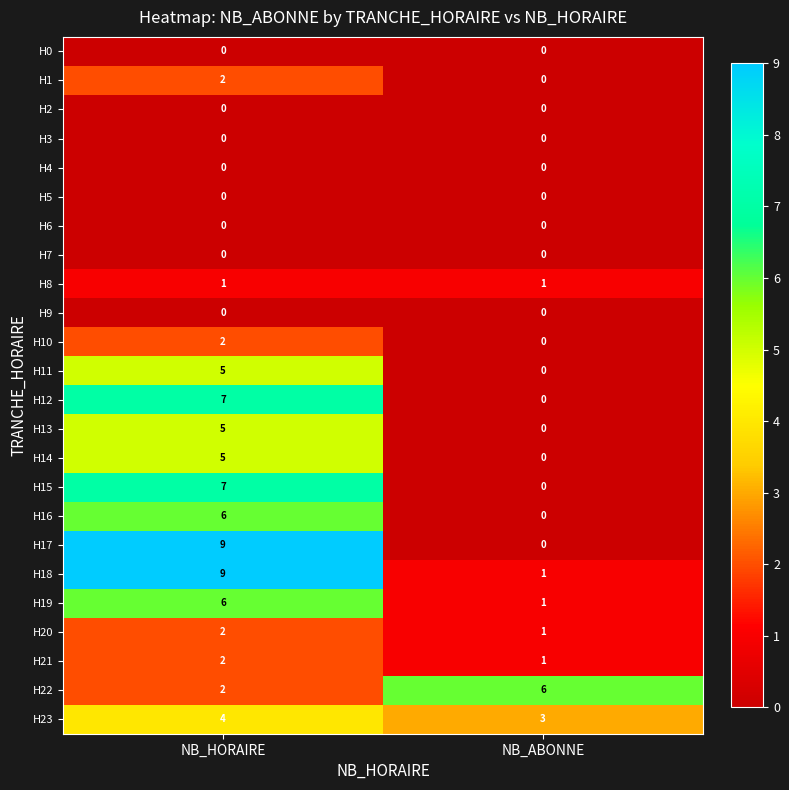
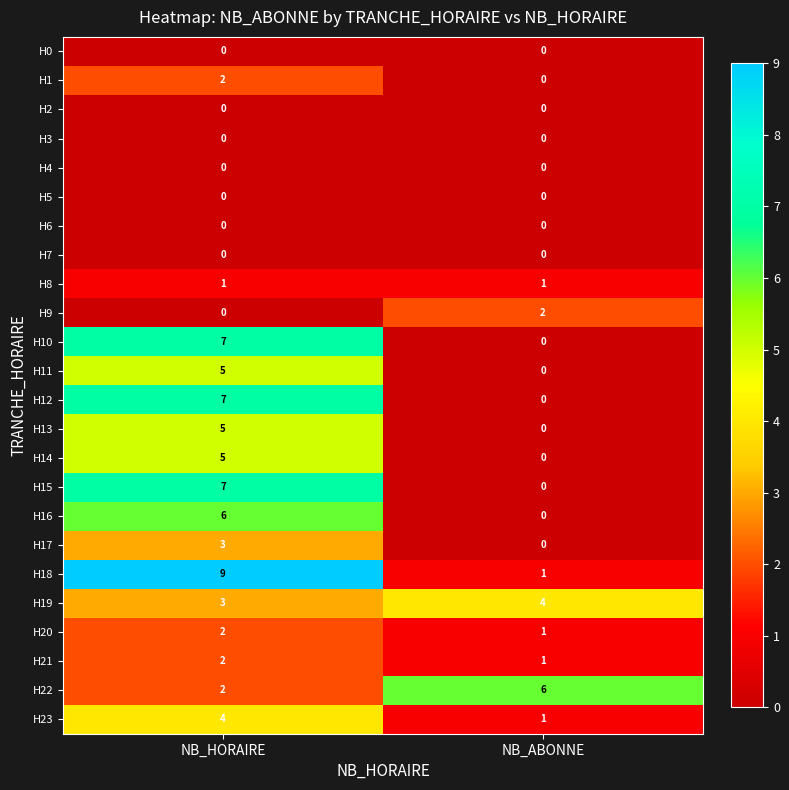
H9, NB_ABONNE: 0 -> 2
H10, NB_HORAIRE: 2 -> 7
H17, NB_HORAIRE: 9 -> 3
H19, NB_HORAIRE: 6 -> 3
H19, NB_ABONNE: 1 -> 4
H23, NB_ABONNE: 3 -> 1
